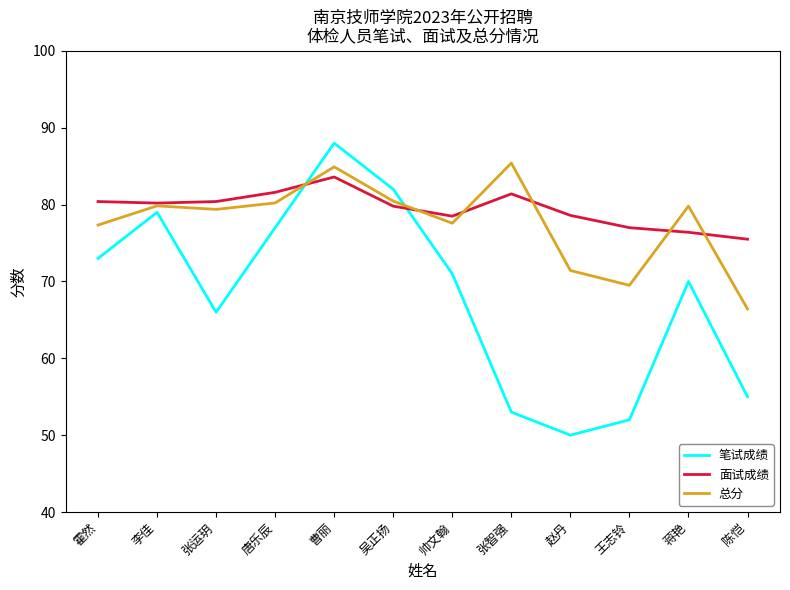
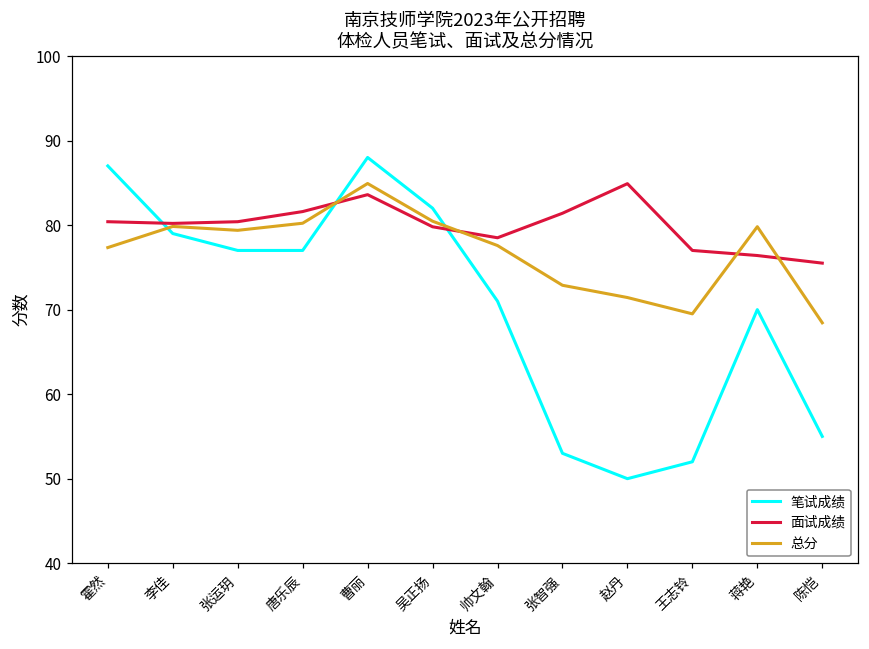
笔试成绩, 霍然: 73 -> 87
笔试成绩, 张运玥: 66 -> 77
总分, 张智强: 85 -> 73
面试成绩, 赵丹: 79 -> 85
总分, 陈恺: 66 -> 68
